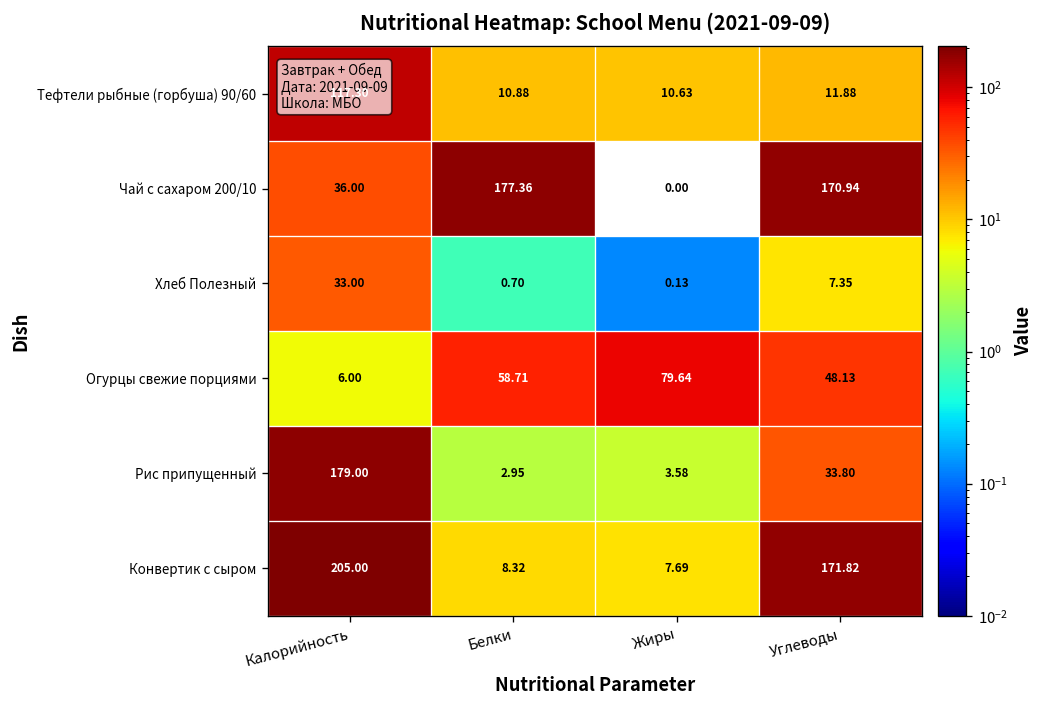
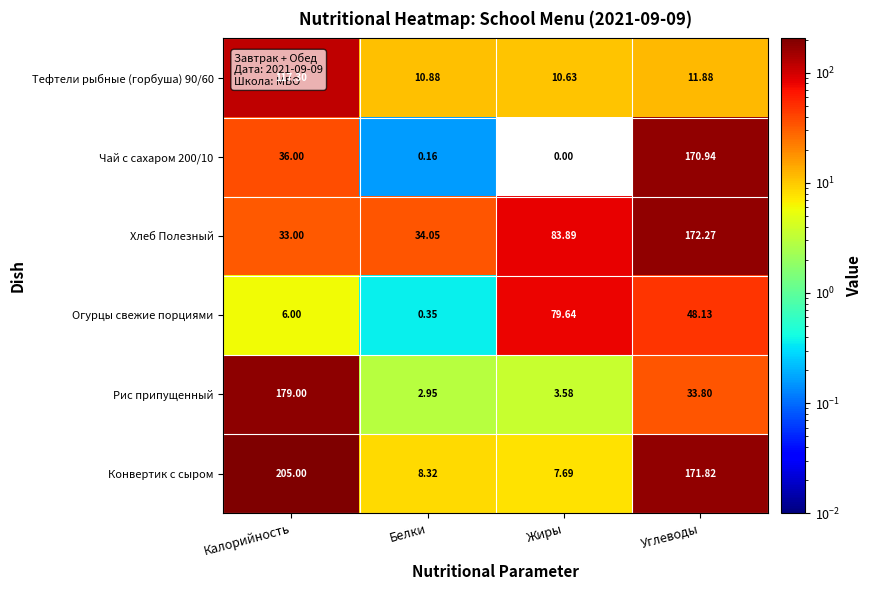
Чай с сахаром 200/10, Белки: 177.36 -> 0.16
Хлеб Полезный, Белки: 0.70 -> 34.05
Хлеб Полезный, Жиры: 0.13 -> 83.89
Хлеб Полезный, Углеводы: 7.35 -> 172.27
Огурцы свежие порциями, Белки: 58.71 -> 0.35
